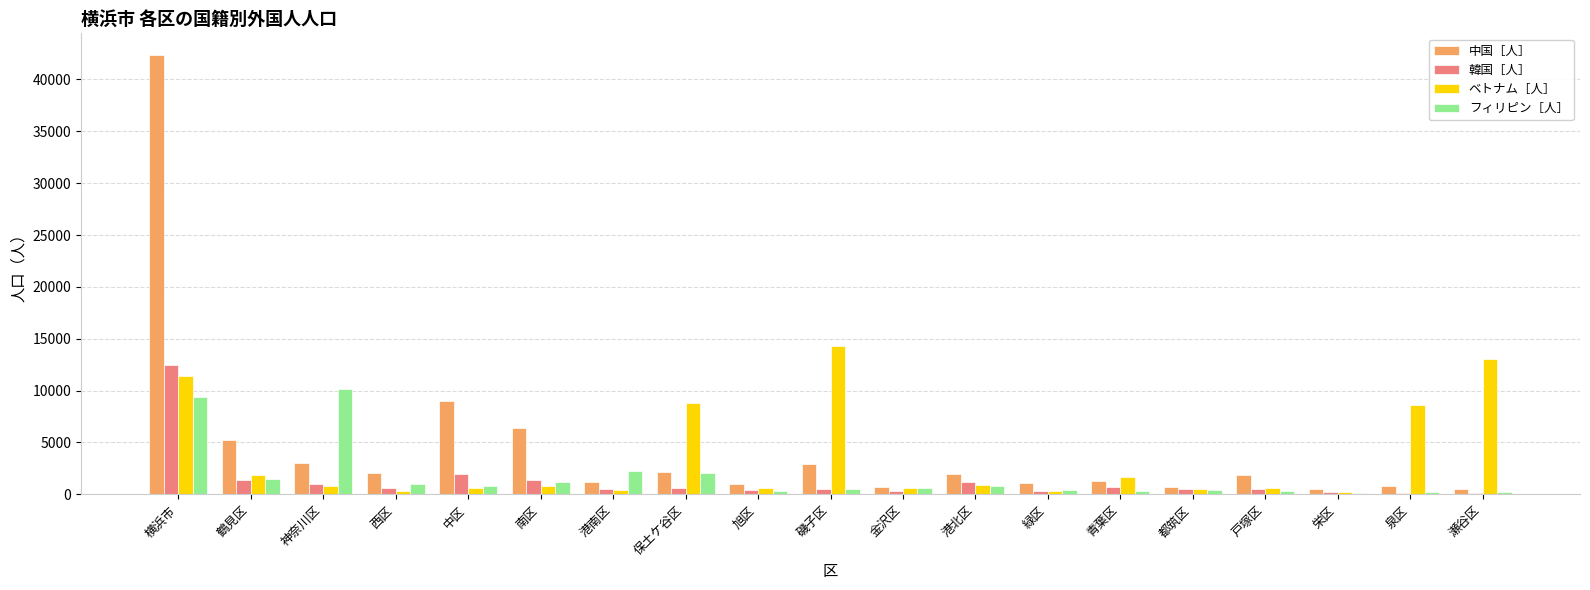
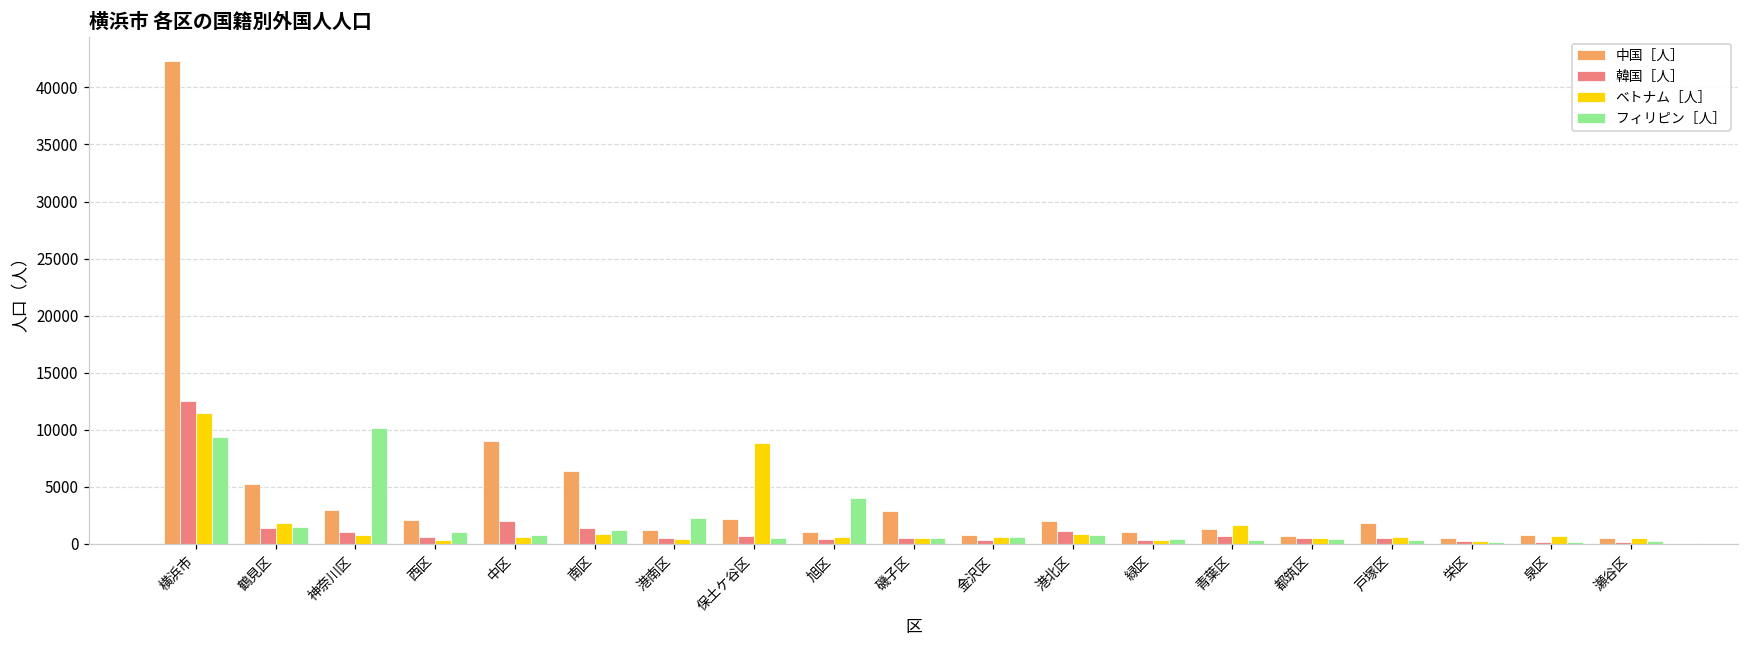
フィリピン［人］, 保土ケ谷区: 2100 -> 500
フィリピン［人］, 旭区: 300 -> 4000
ベトナム［人］, 磯子区: 14300 -> 500
ベトナム［人］, 泉区: 8600 -> 700
ベトナム［人］, 瀬谷区: 13100 -> 500
